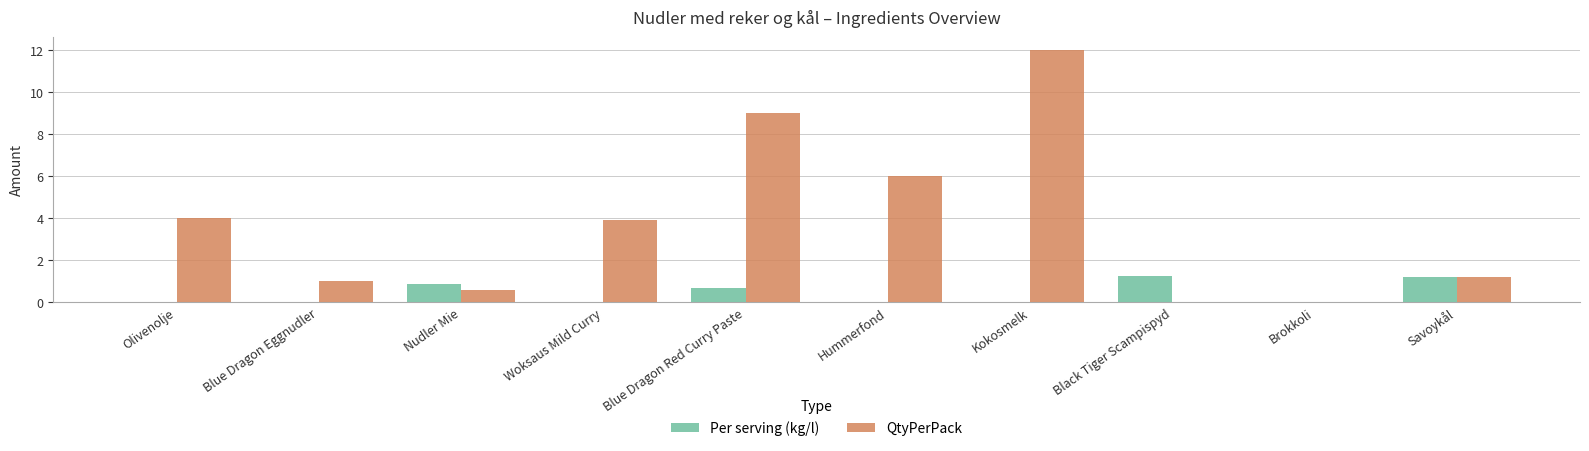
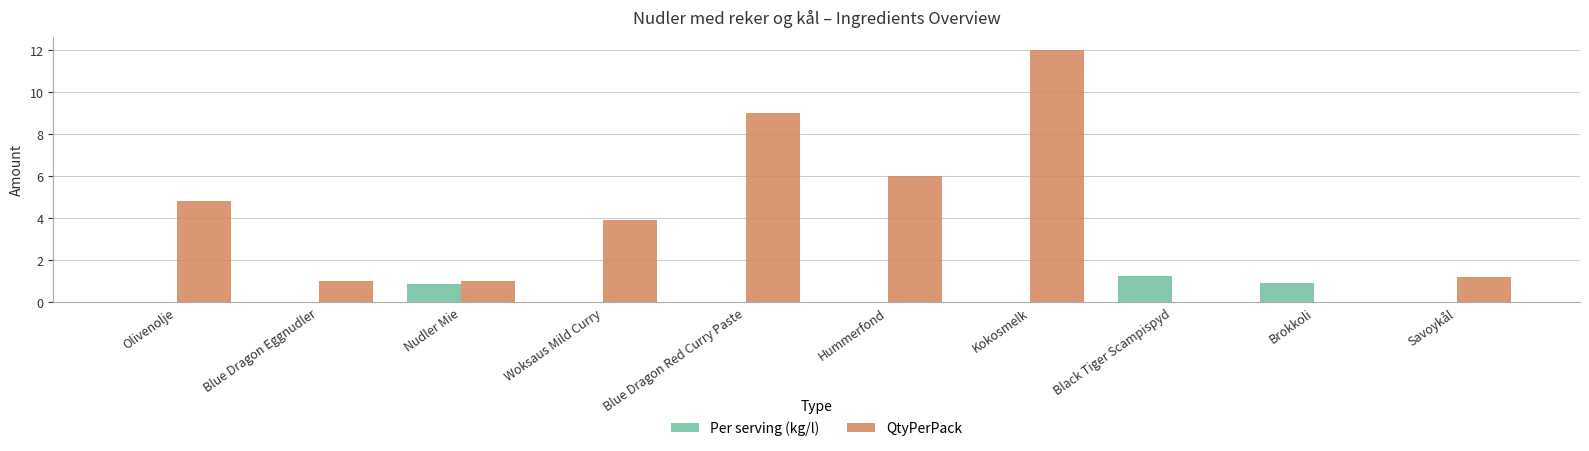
QtyPerPack, Olivenolje: 4.0 -> 4.8
QtyPerPack, Nudler Mie: 0.6 -> 1.0
Per serving (kg/l), Blue Dragon Red Curry Paste: 0.7 -> 0.0
Per serving (kg/l), Brokkoli: 0.0 -> 0.9
Per serving (kg/l), Savoykål: 1.2 -> 0.0
